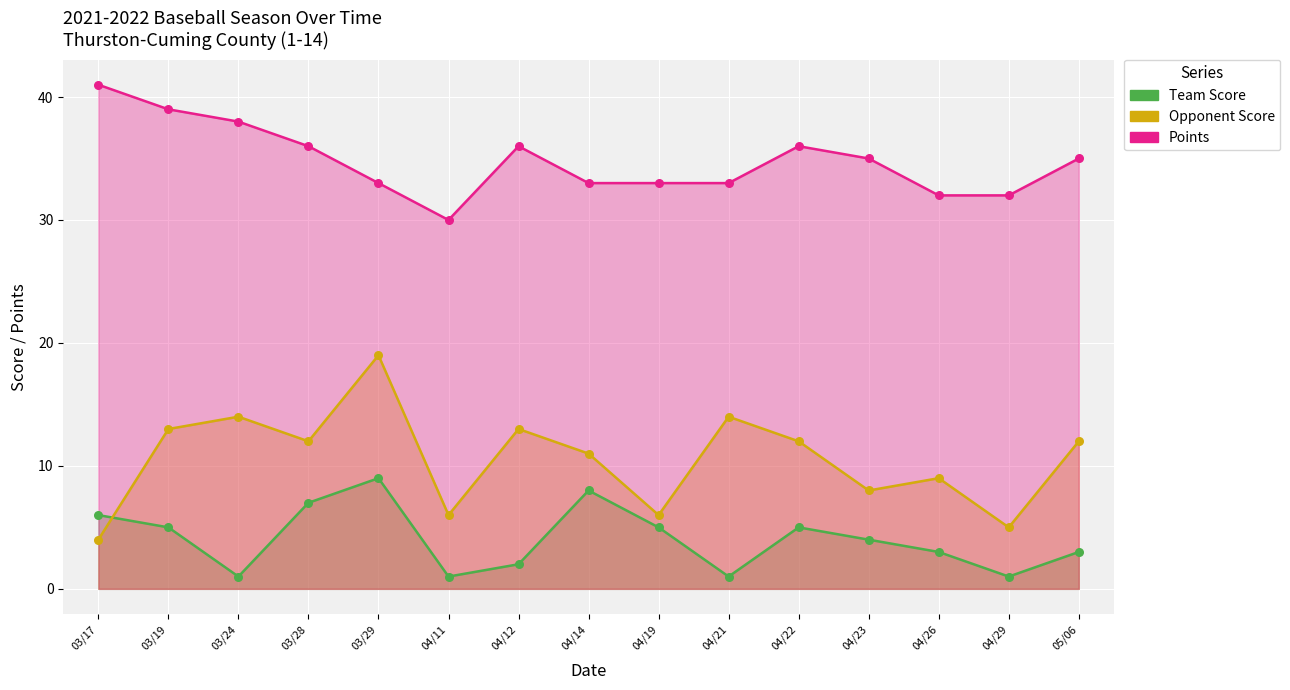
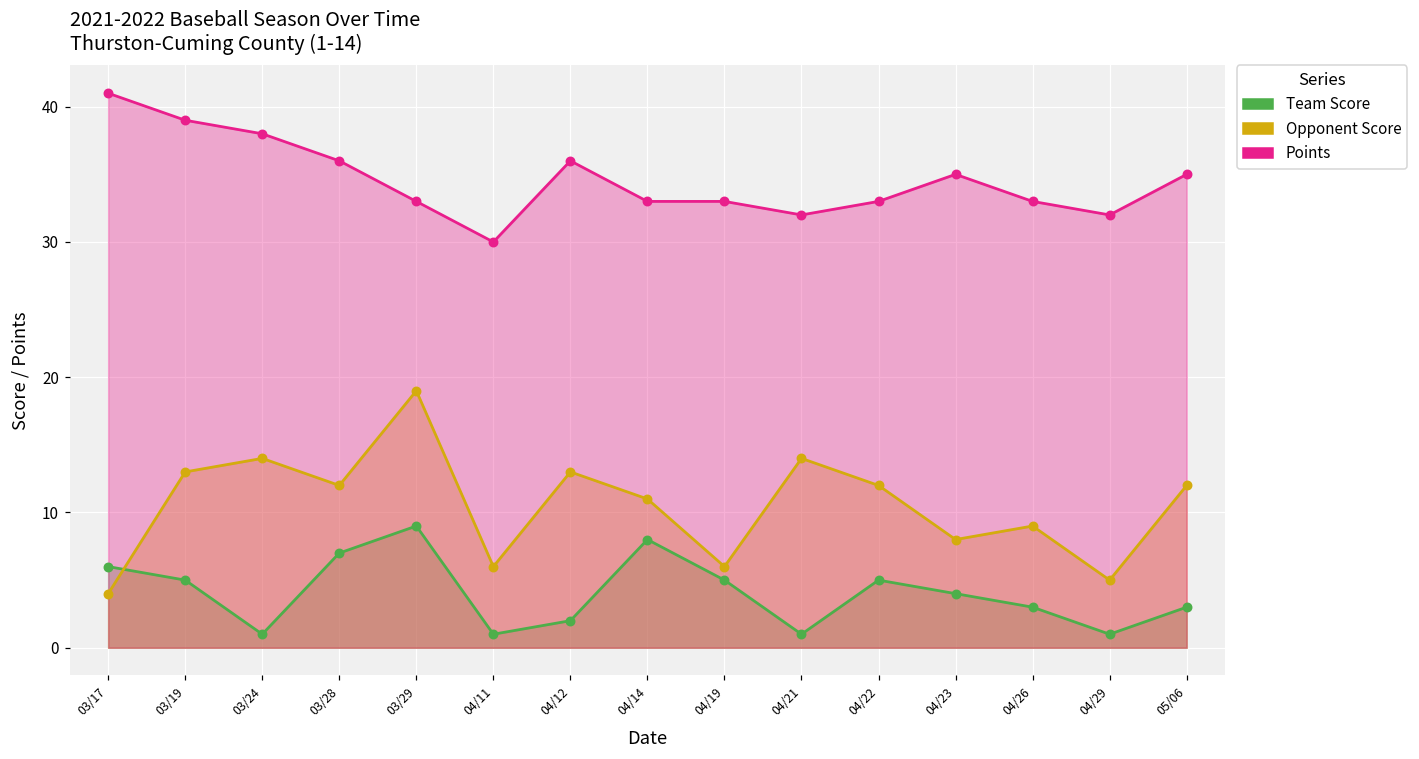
Points, 04/21: 33 -> 32
Points, 04/22: 36 -> 33
Points, 04/26: 32 -> 33
